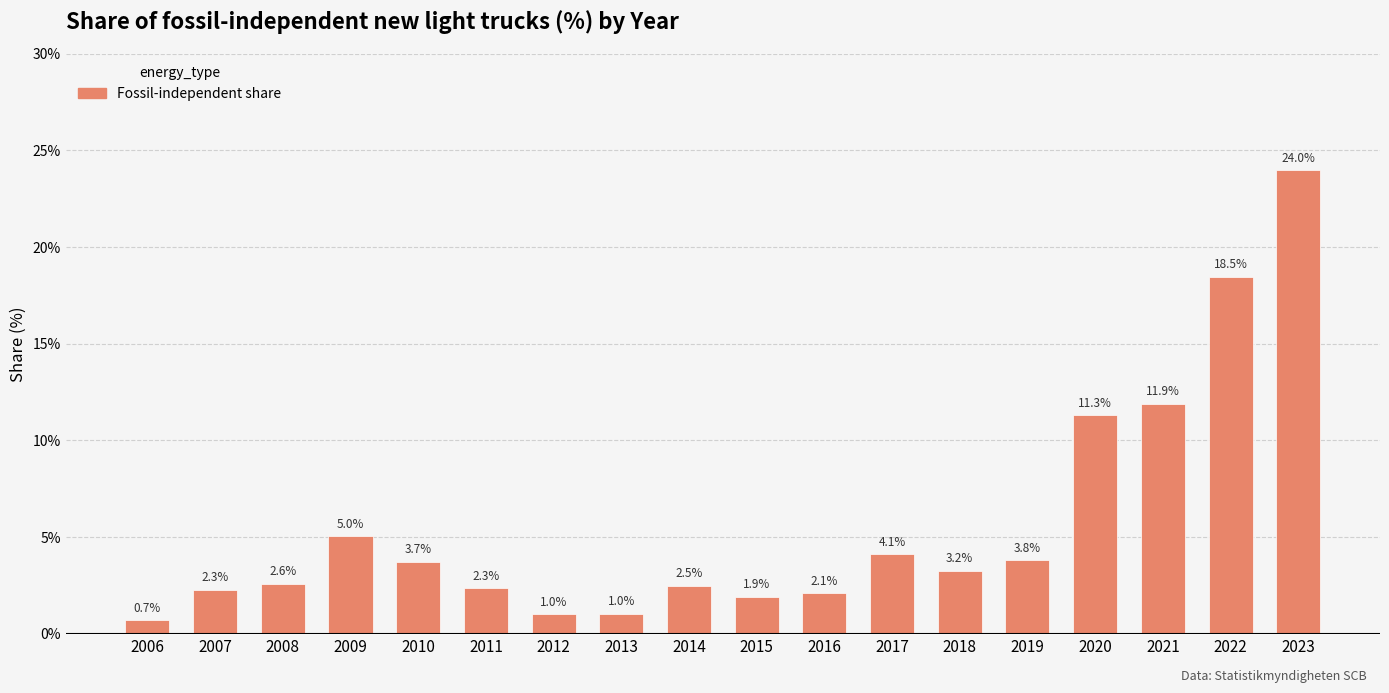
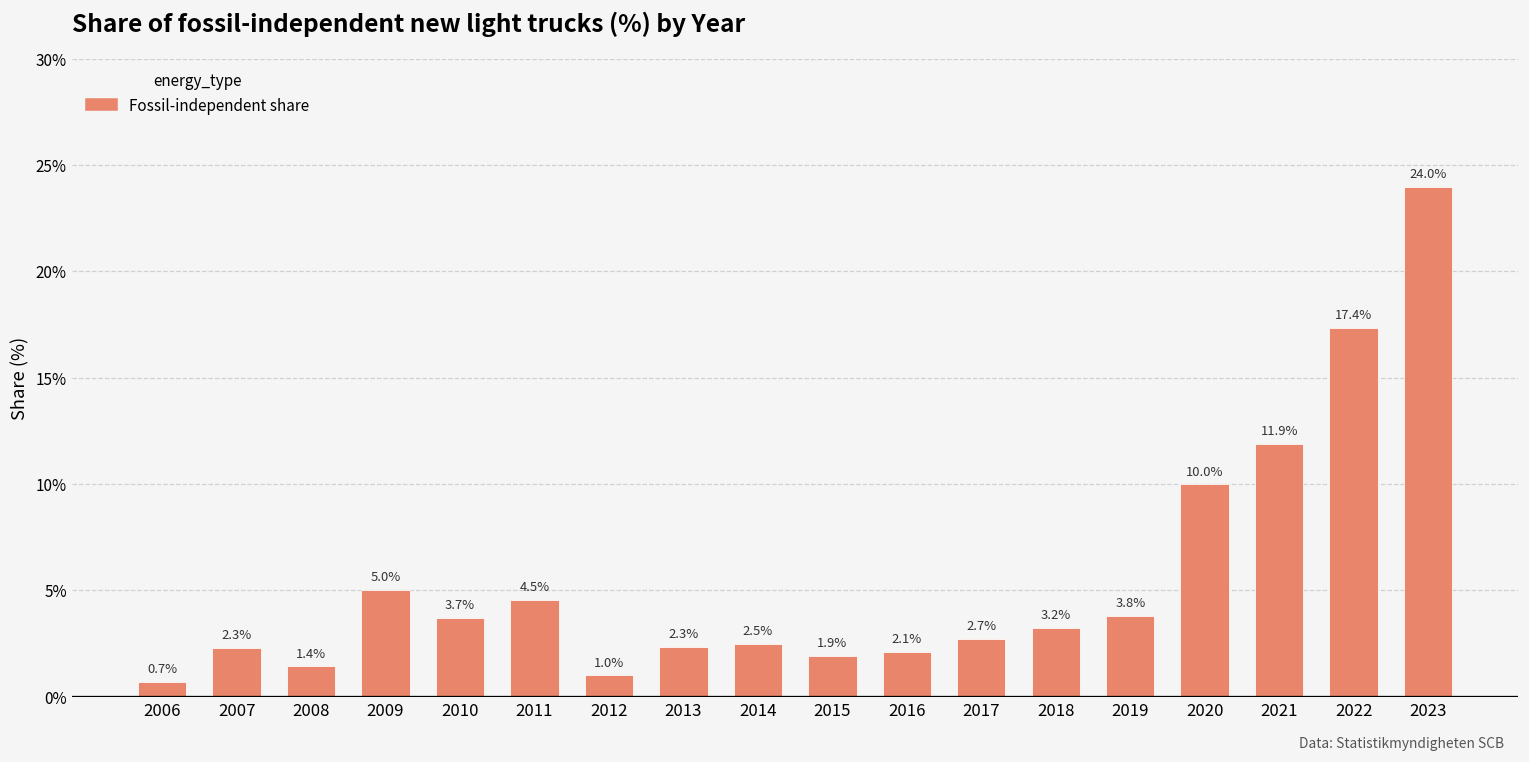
2008: 2.6% -> 1.4%
2011: 2.3% -> 4.5%
2013: 1.0% -> 2.3%
2017: 4.1% -> 2.7%
2020: 11.3% -> 10.0%
2022: 18.5% -> 17.4%
